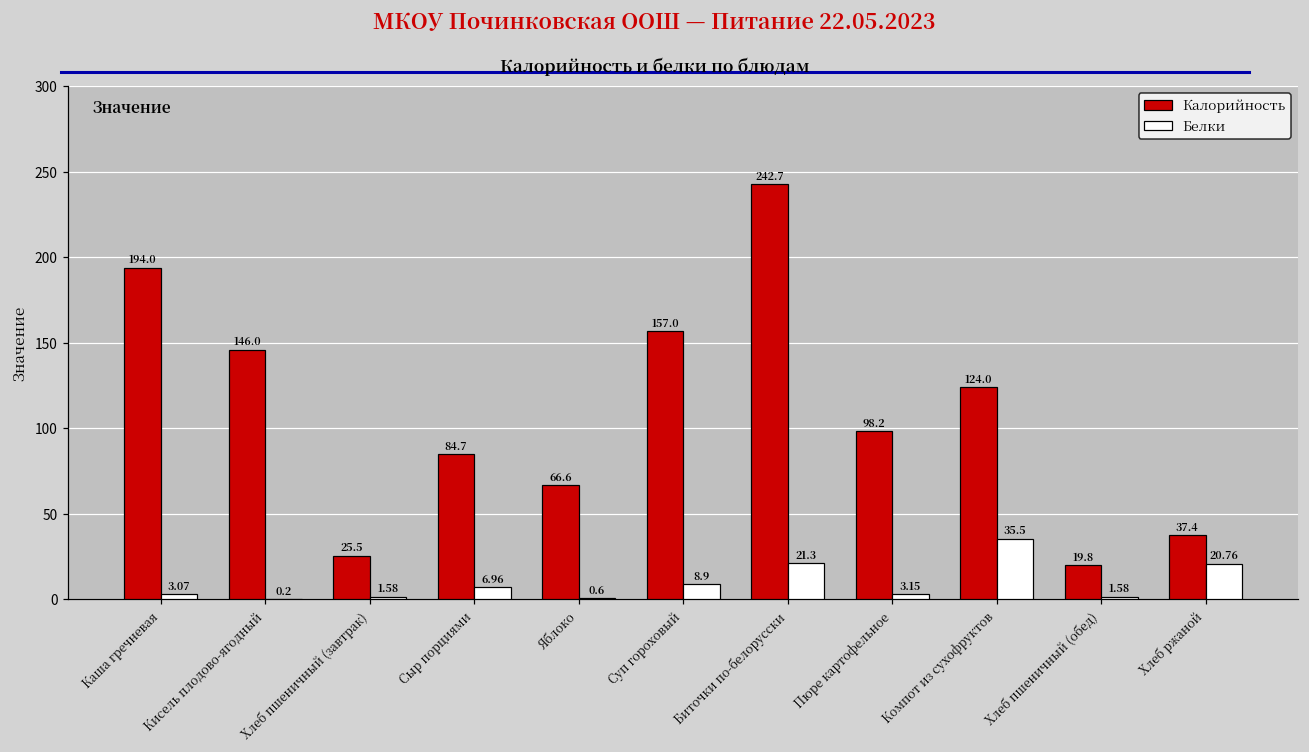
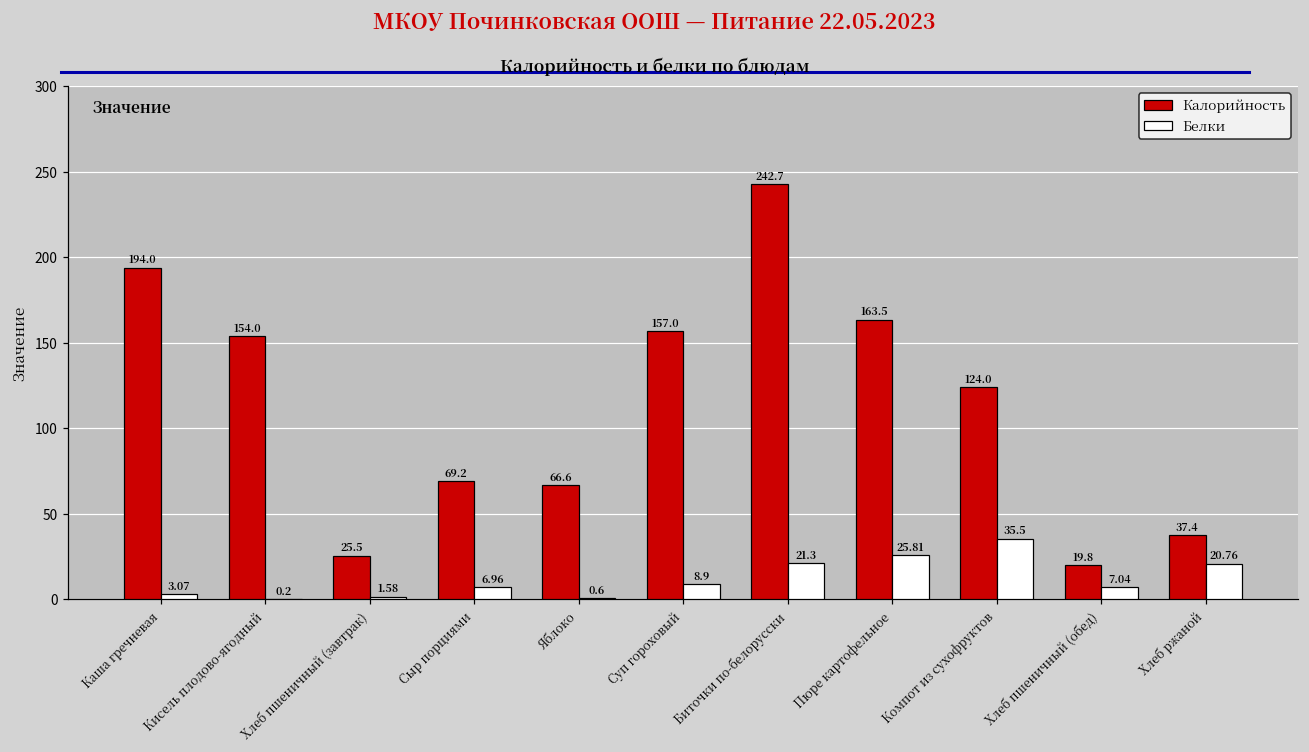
Калорийность, Кисель плодово-ягодный: 146.0 -> 154.0
Калорийность, Сыр порциями: 84.7 -> 69.2
Калорийность, Пюре картофельное: 98.2 -> 163.5
Белки, Пюре картофельное: 3.15 -> 25.81
Белки, Хлеб пшеничный (обед): 1.58 -> 7.04
